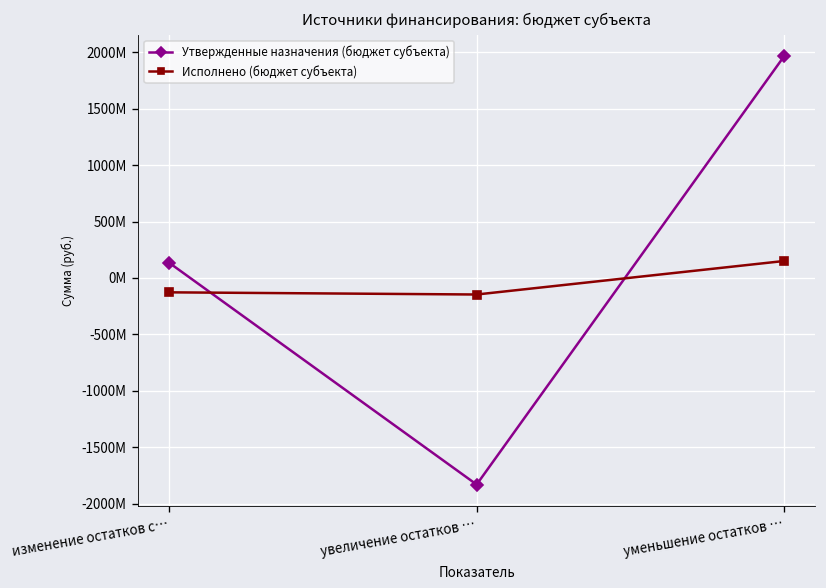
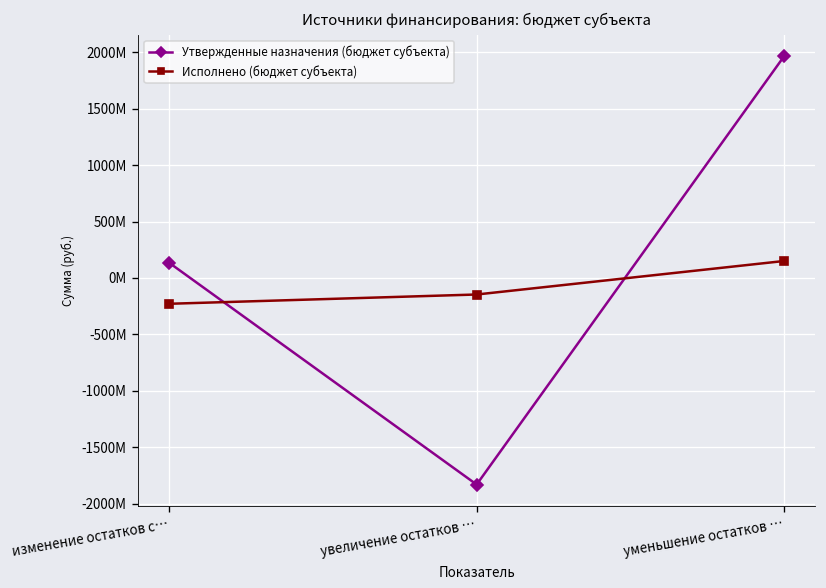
Исполнено (бюджет субъекта), изменение остатков с…: -100000000 -> -200000000
